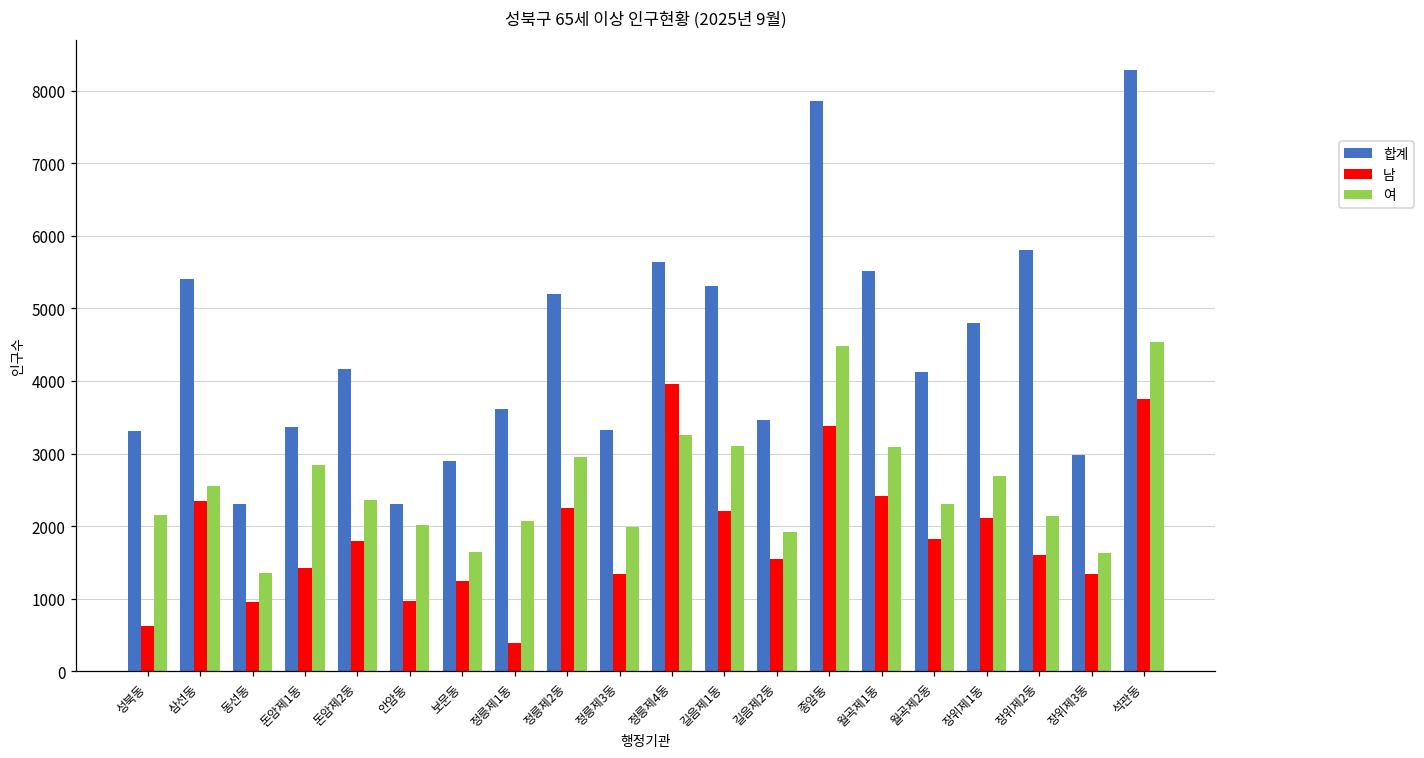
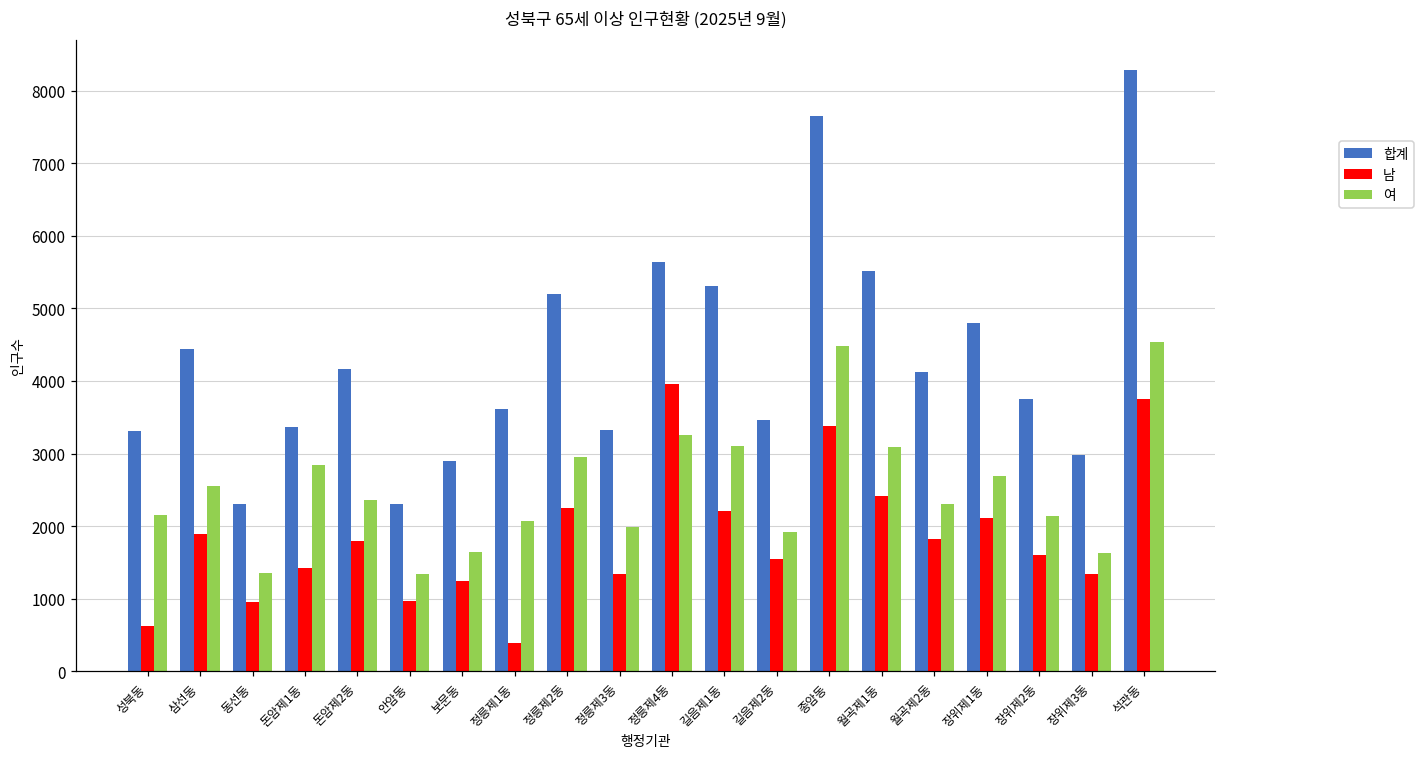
합계, 삼선동: 5400 -> 4400
남, 삼선동: 2300 -> 1900
여, 안암동: 2000 -> 1300
합계, 종암동: 7900 -> 7700
합계, 장위제2동: 5800 -> 3700
